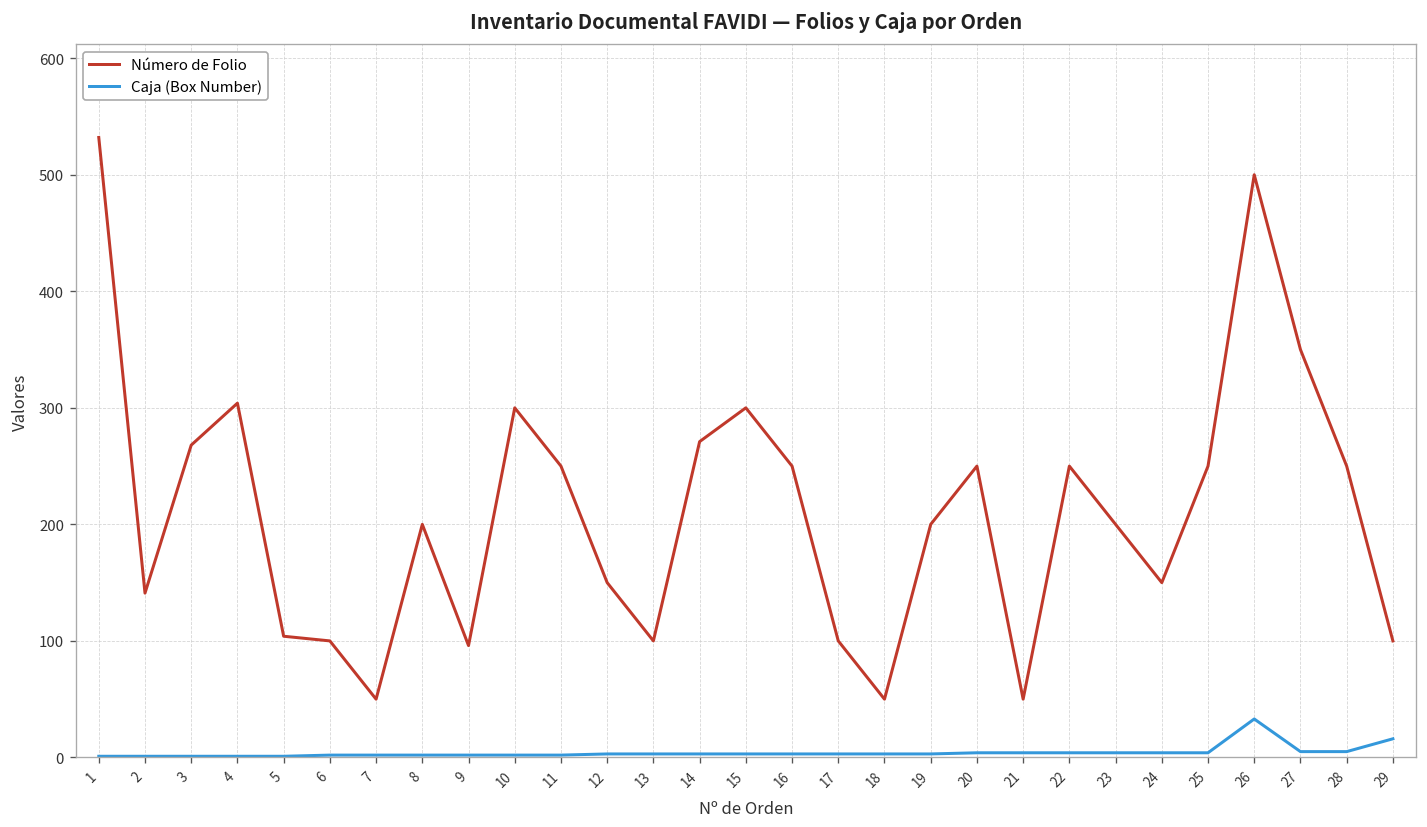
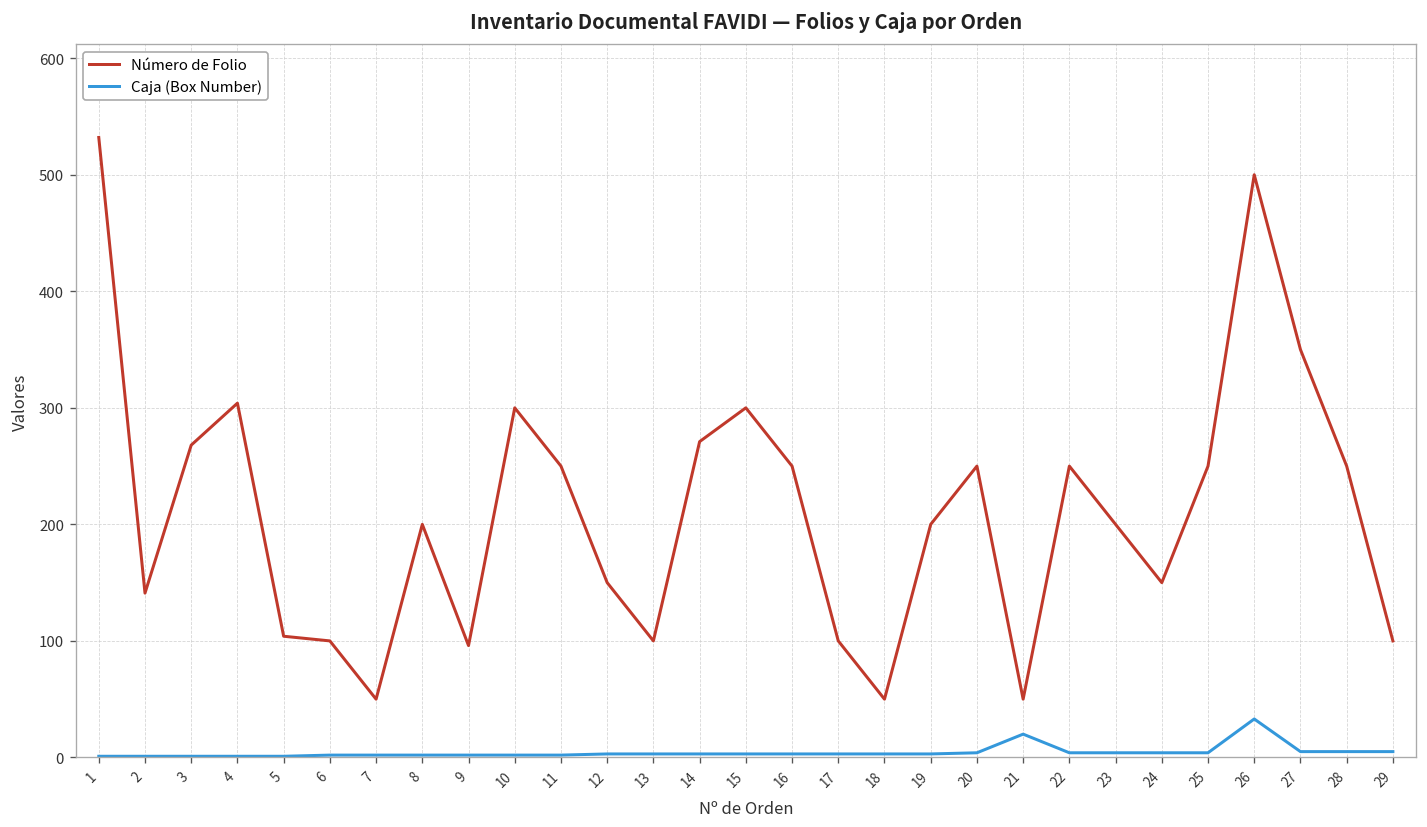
Caja (Box Number), 21: 0 -> 20
Caja (Box Number), 29: 20 -> 10
